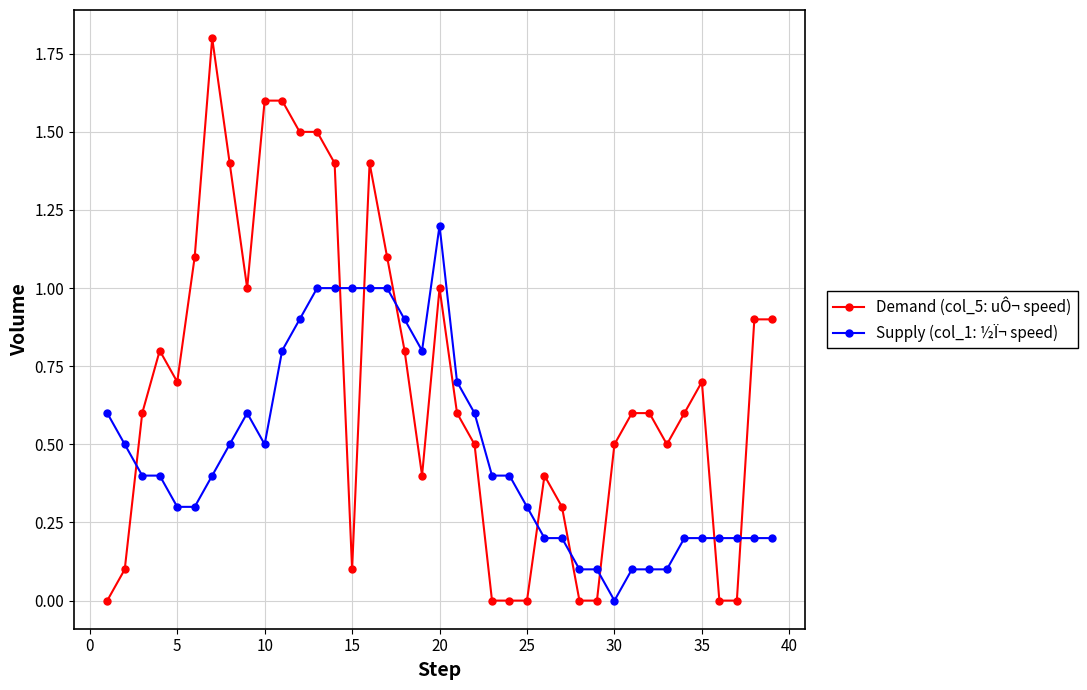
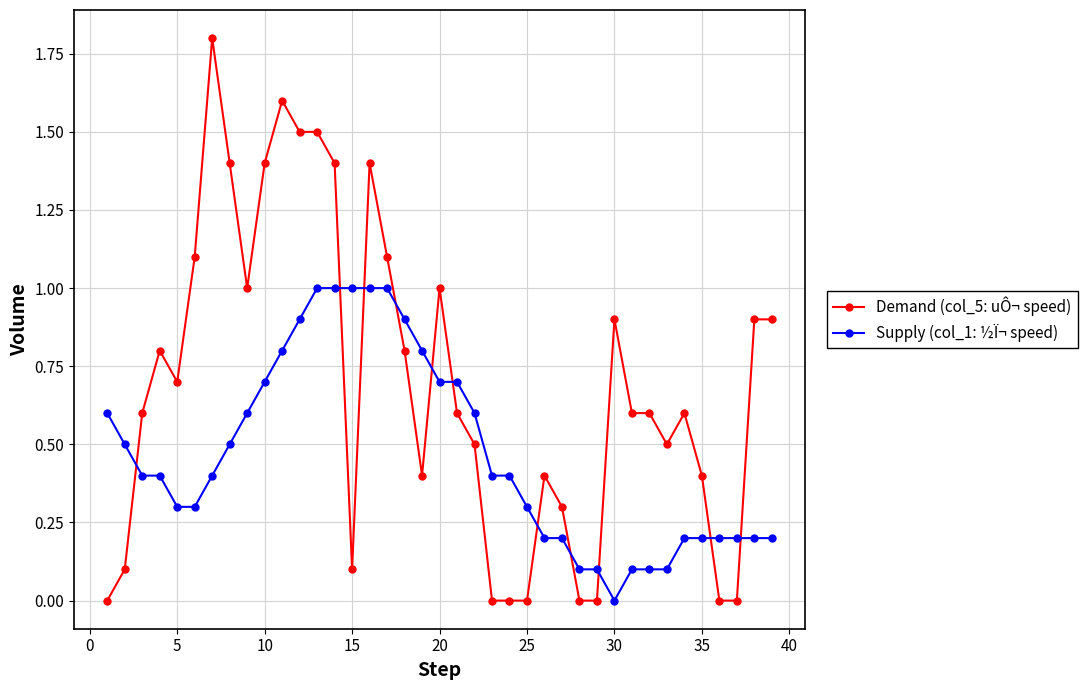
Demand (col_5: uÔ¬ speed), 10: 1.6 -> 1.4
Supply (col_1: ½Ï¬ speed), 10: 0.5 -> 0.7
Supply (col_1: ½Ï¬ speed), 20: 1.2 -> 0.7
Demand (col_5: uÔ¬ speed), 30: 0.5 -> 0.9
Demand (col_5: uÔ¬ speed), 35: 0.7 -> 0.4
